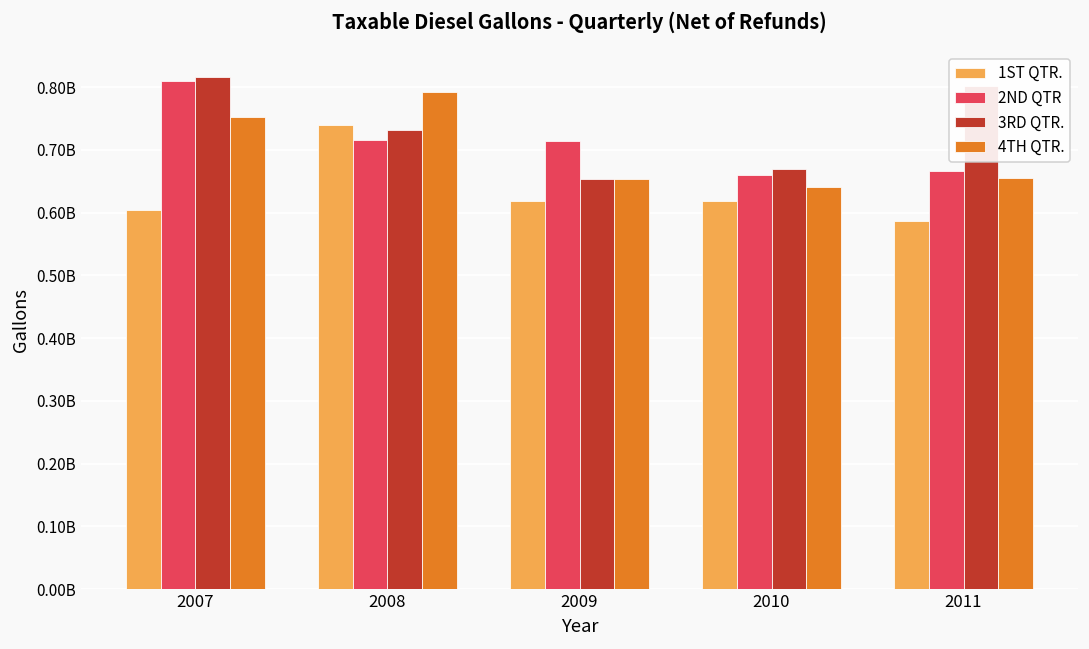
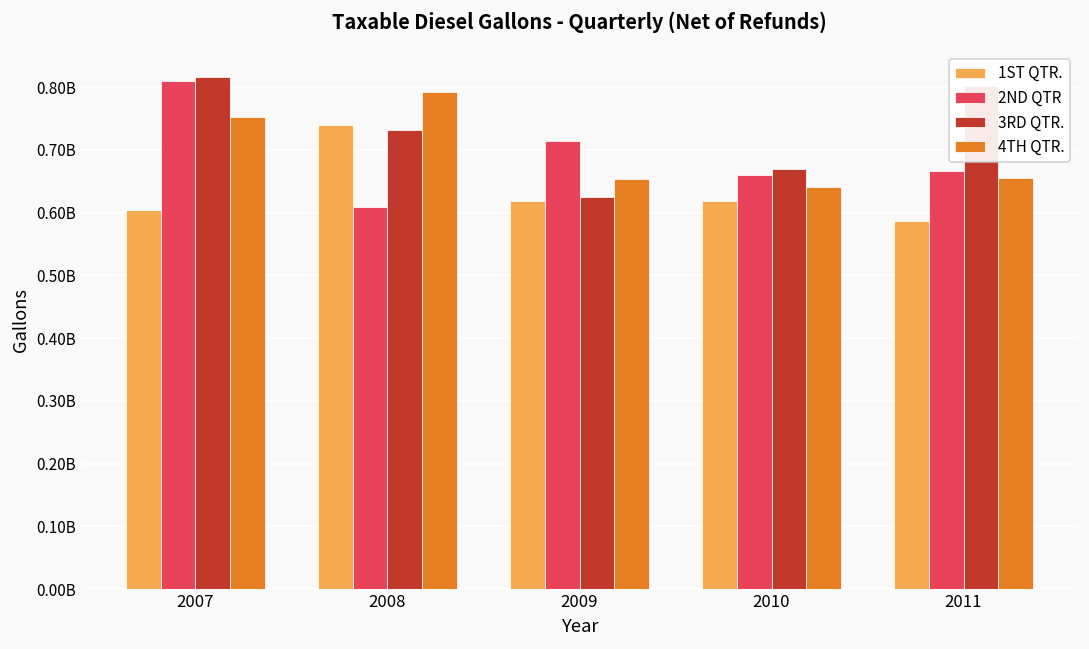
2ND QTR, 2008: 720000000 -> 610000000
3RD QTR., 2009: 650000000 -> 620000000
